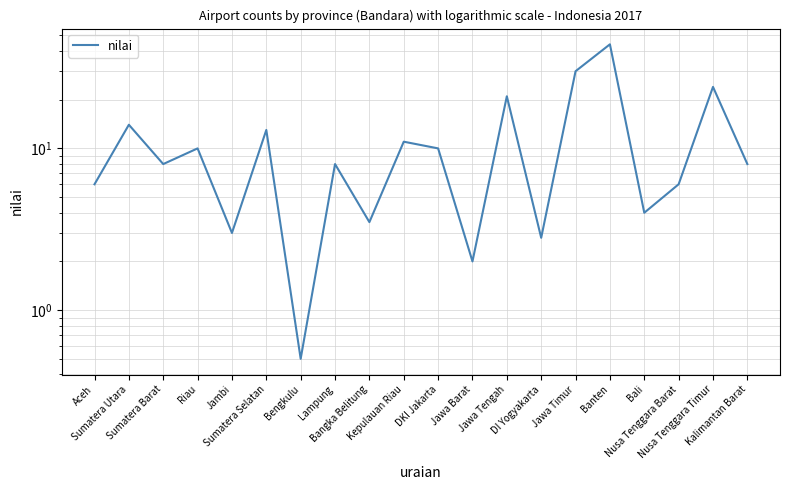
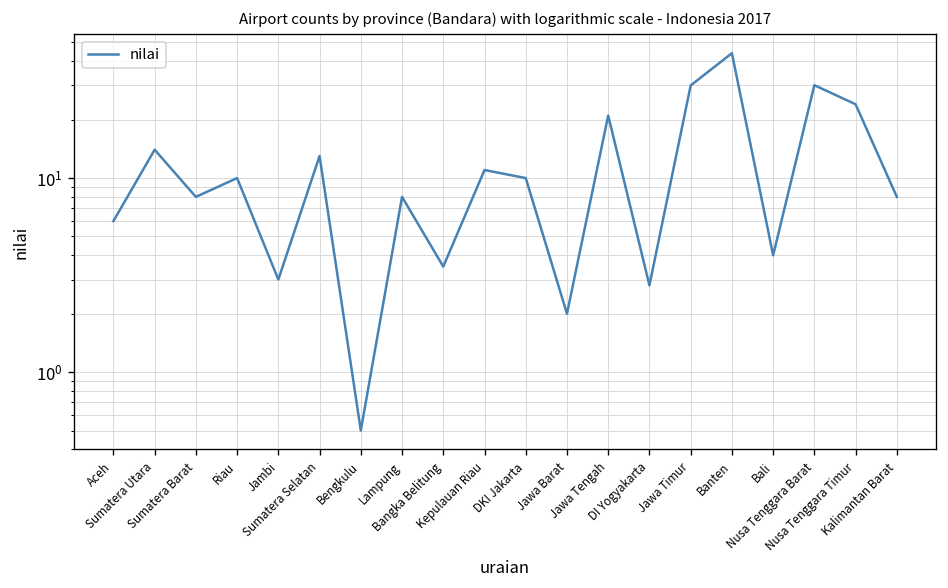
Nusa Tenggara Barat: 6.0 -> 30
